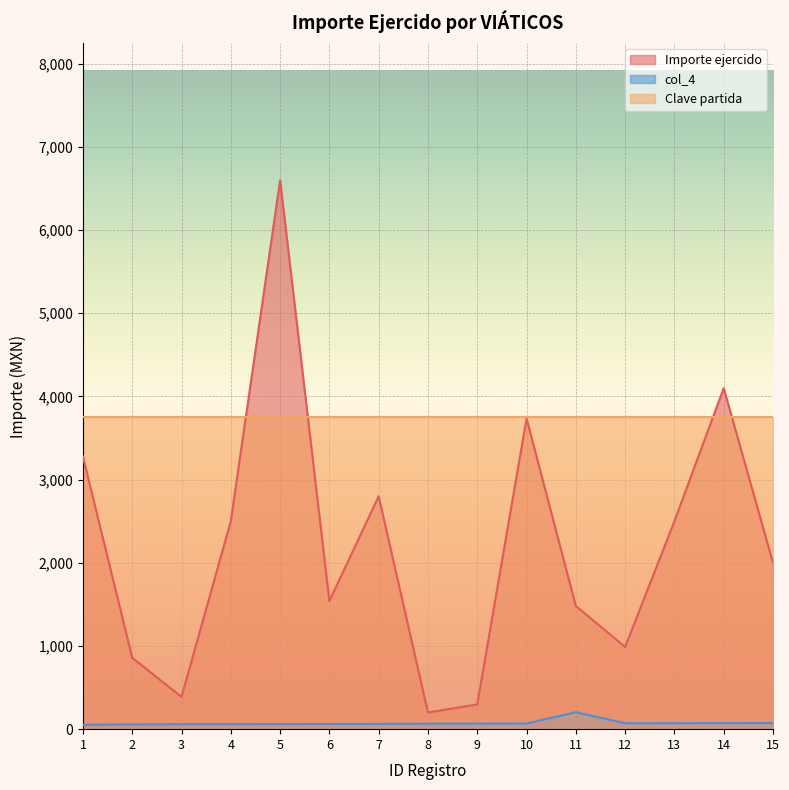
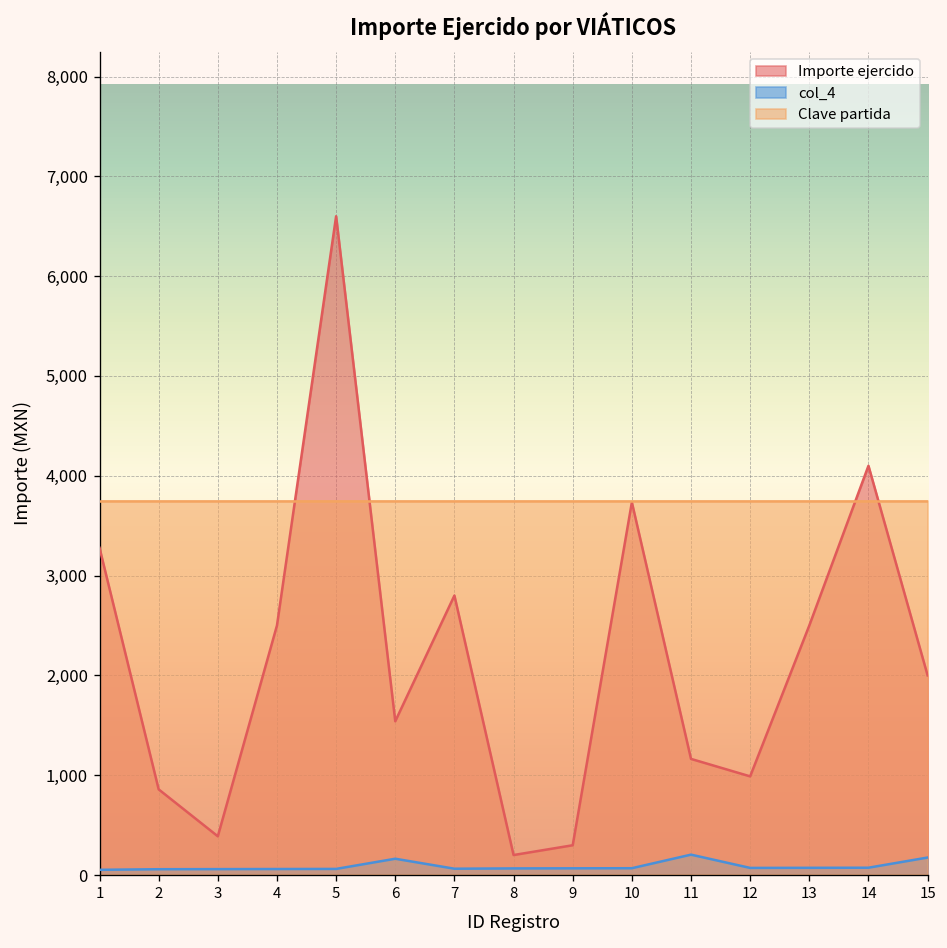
col_4, 6: 100 -> 200
Importe ejercido, 11: 1,500 -> 1,200
col_4, 15: 100 -> 200
